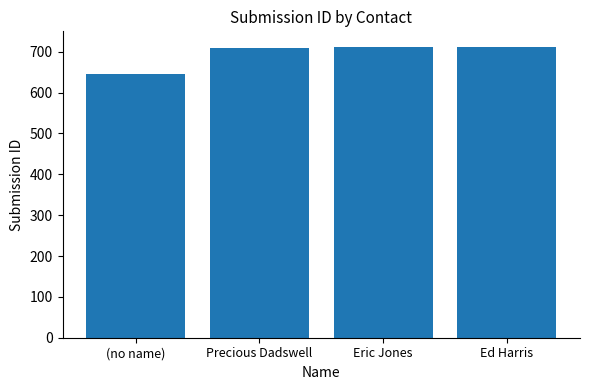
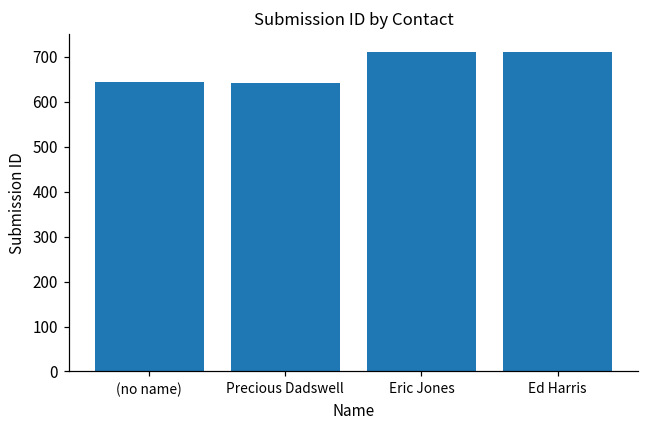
Precious Dadswell: 710 -> 640
